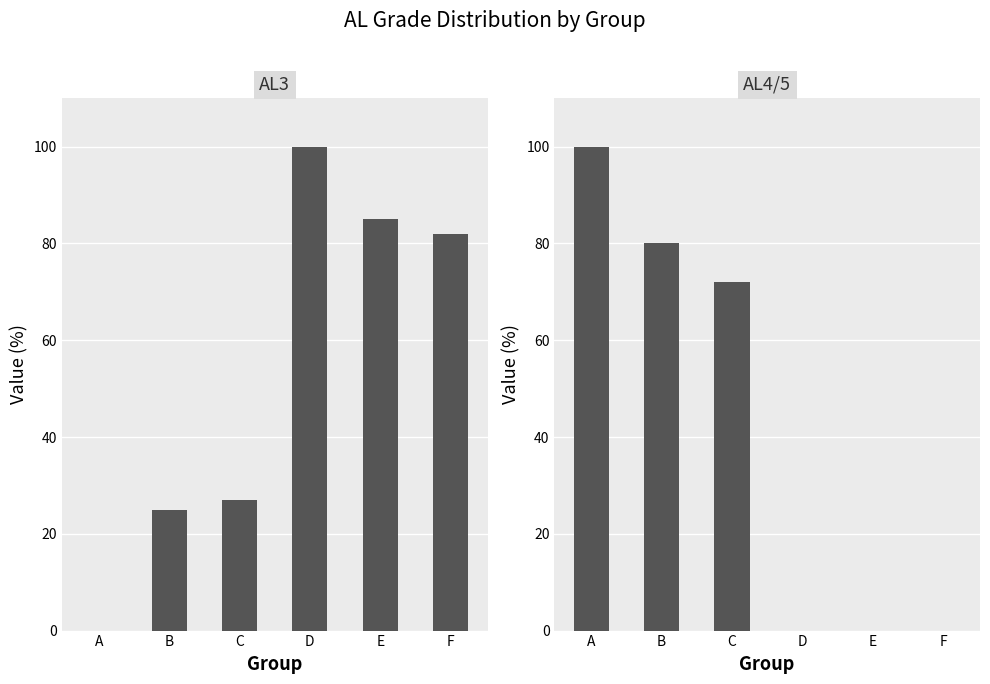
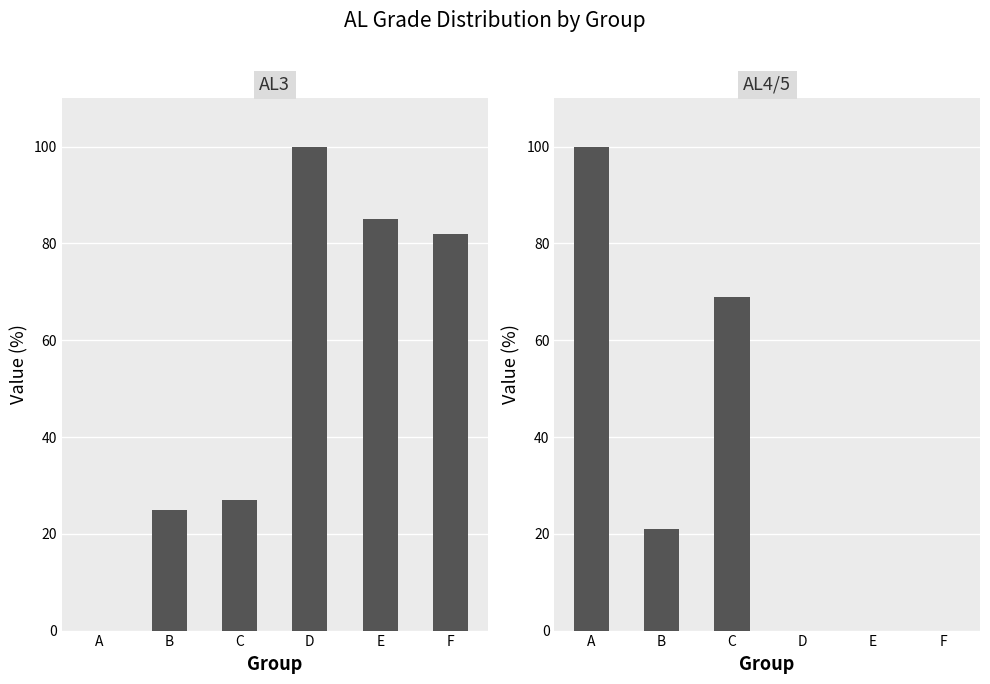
AL4/5, B: 80 -> 21
AL4/5, C: 72 -> 69
